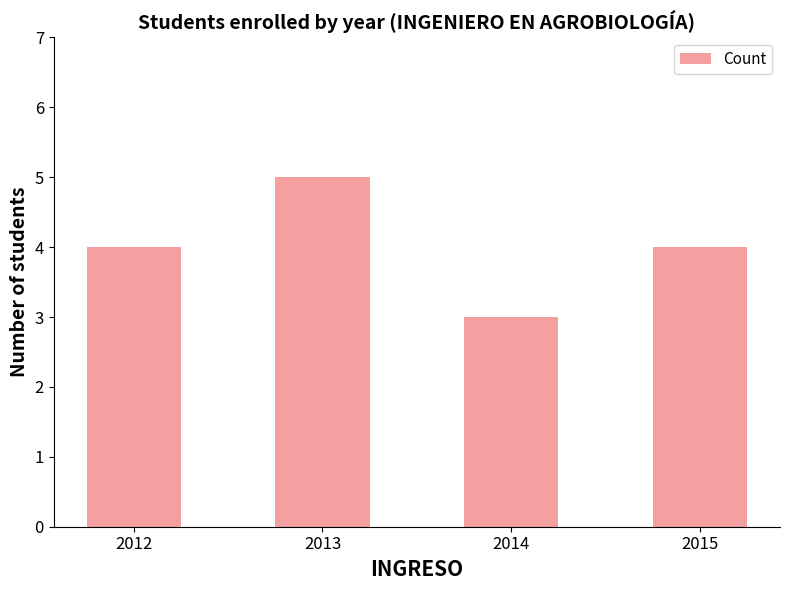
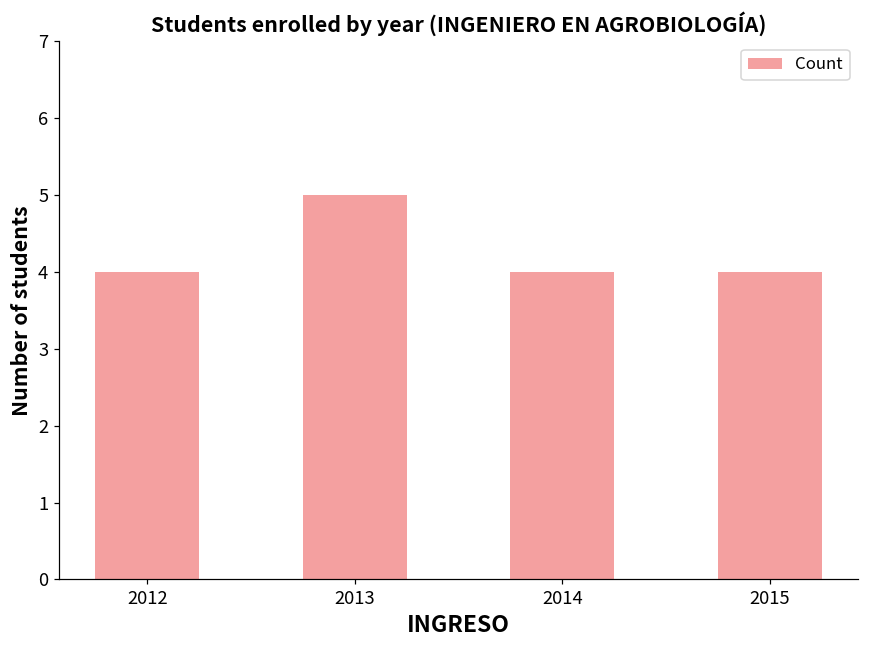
2014: 3 -> 4
